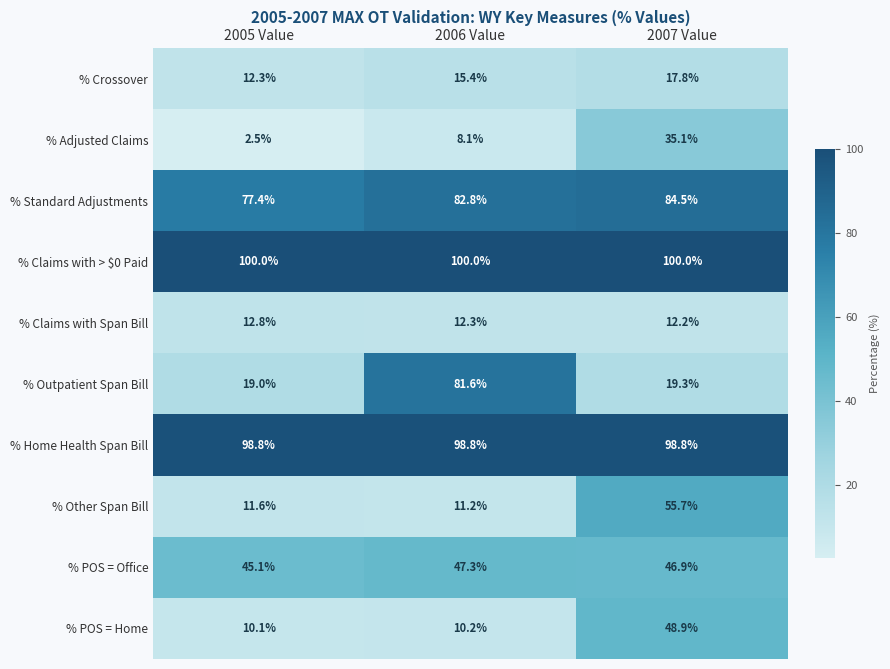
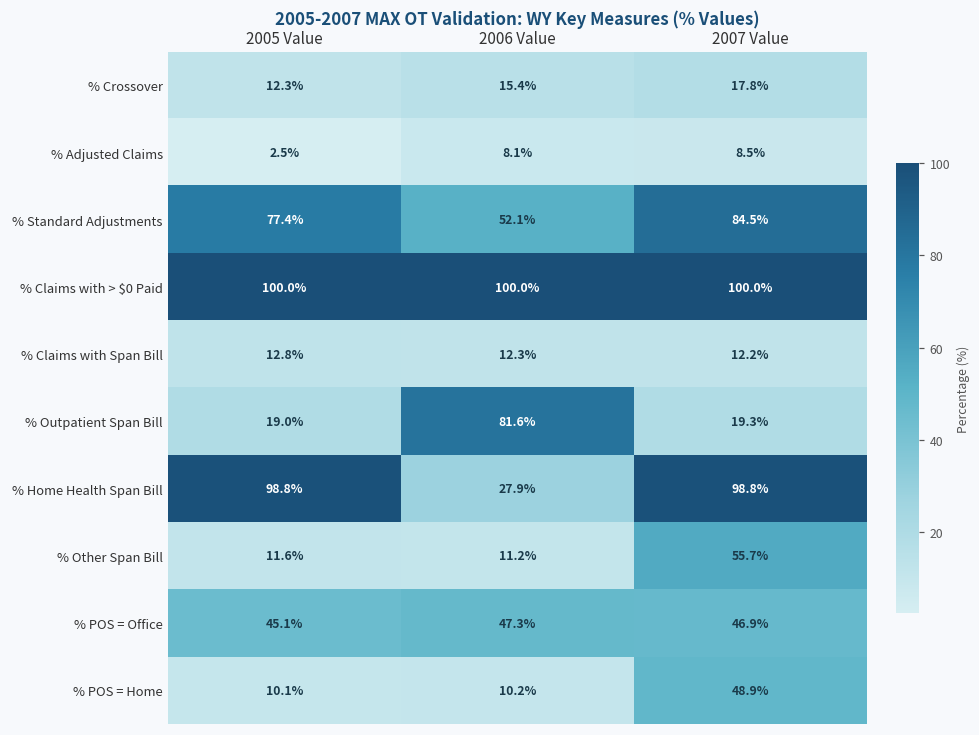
% Adjusted Claims, 2007 Value: 35.1% -> 8.5%
% Standard Adjustments, 2006 Value: 82.8% -> 52.1%
% Home Health Span Bill, 2006 Value: 98.8% -> 27.9%
